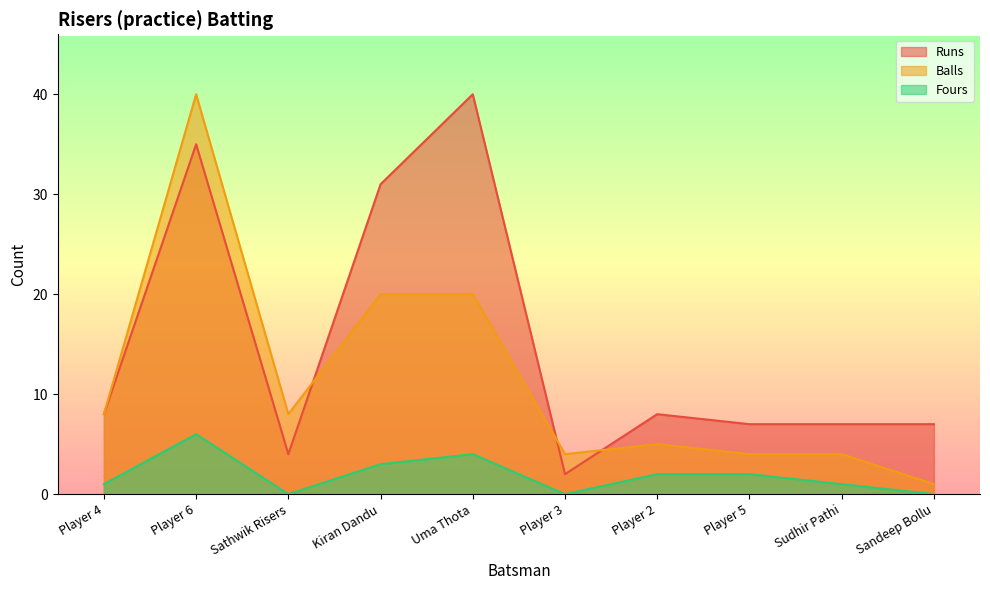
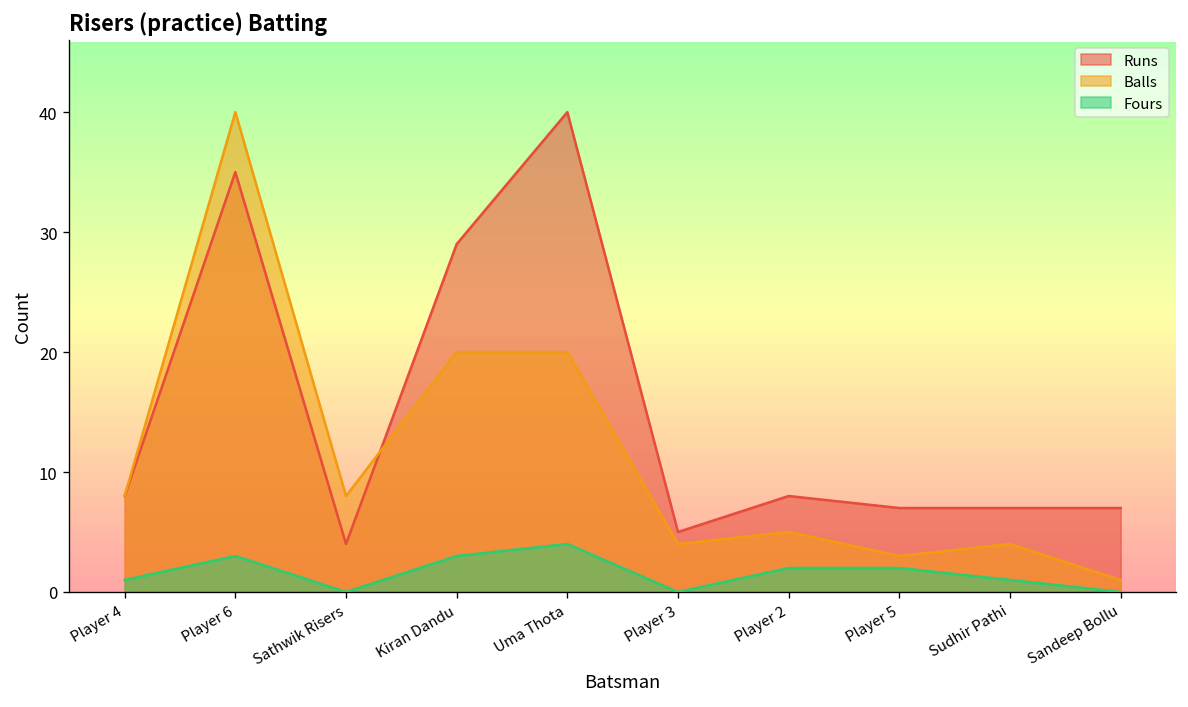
Fours, Player 6: 6 -> 3
Runs, Kiran Dandu: 31 -> 29
Runs, Player 3: 2 -> 5
Balls, Player 5: 4 -> 3
